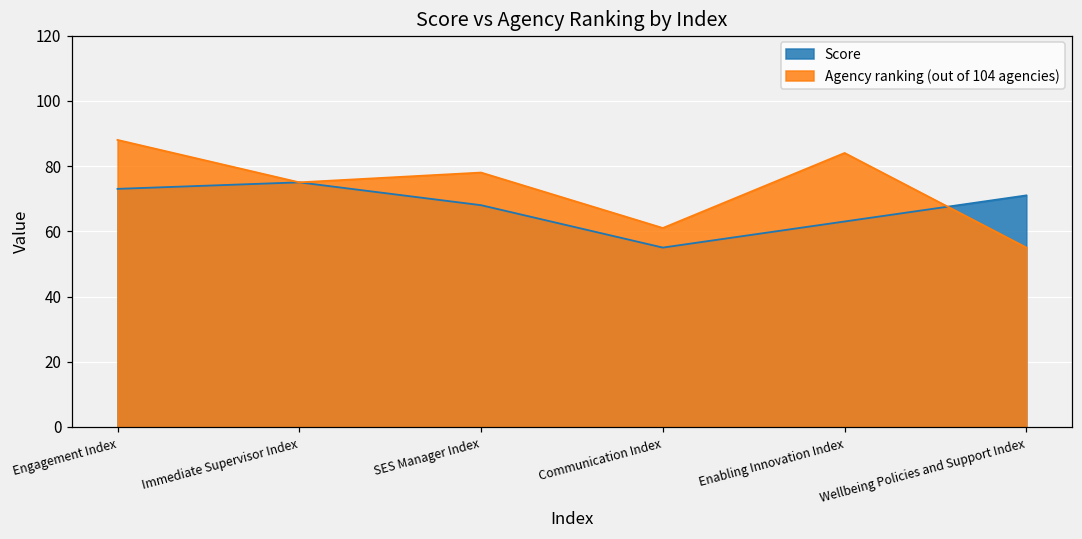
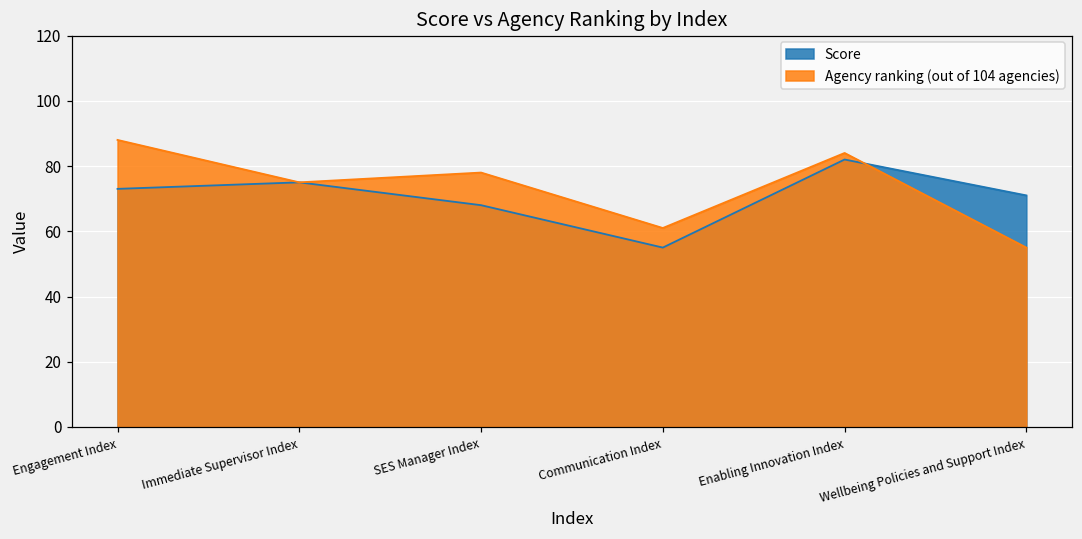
Score, Enabling Innovation Index: 63 -> 82
